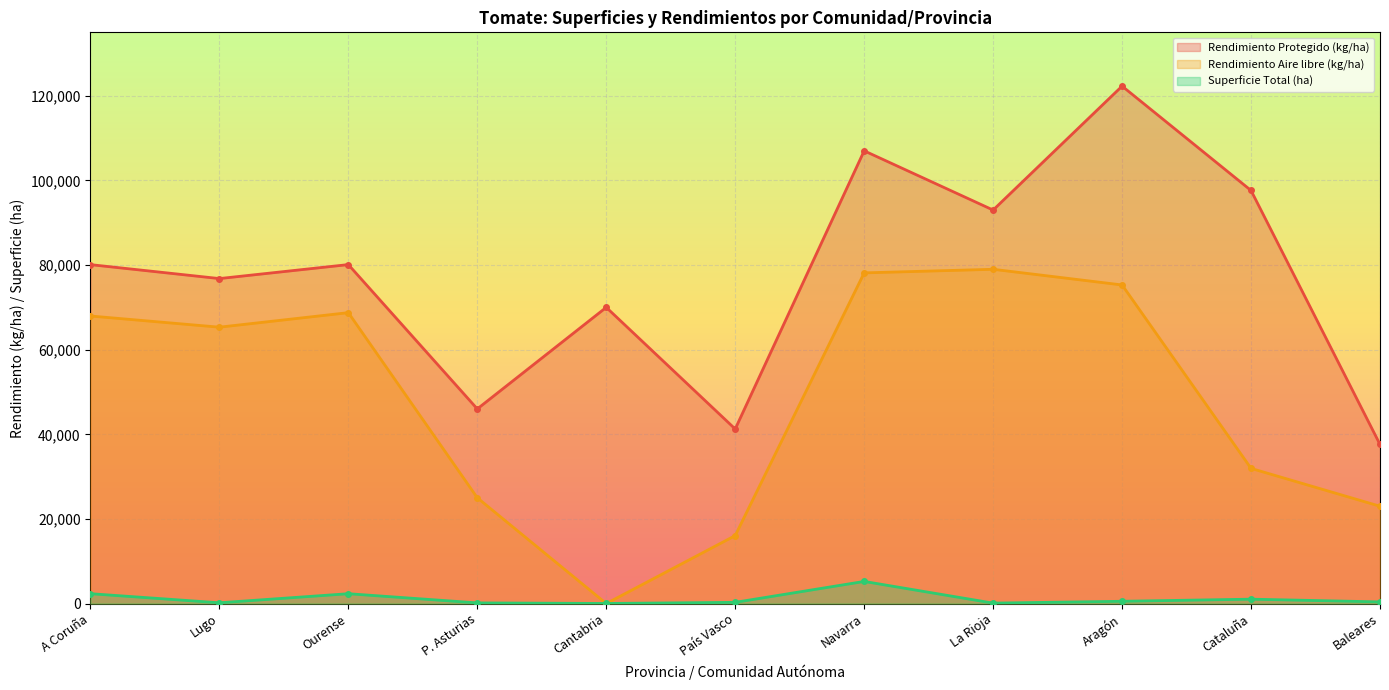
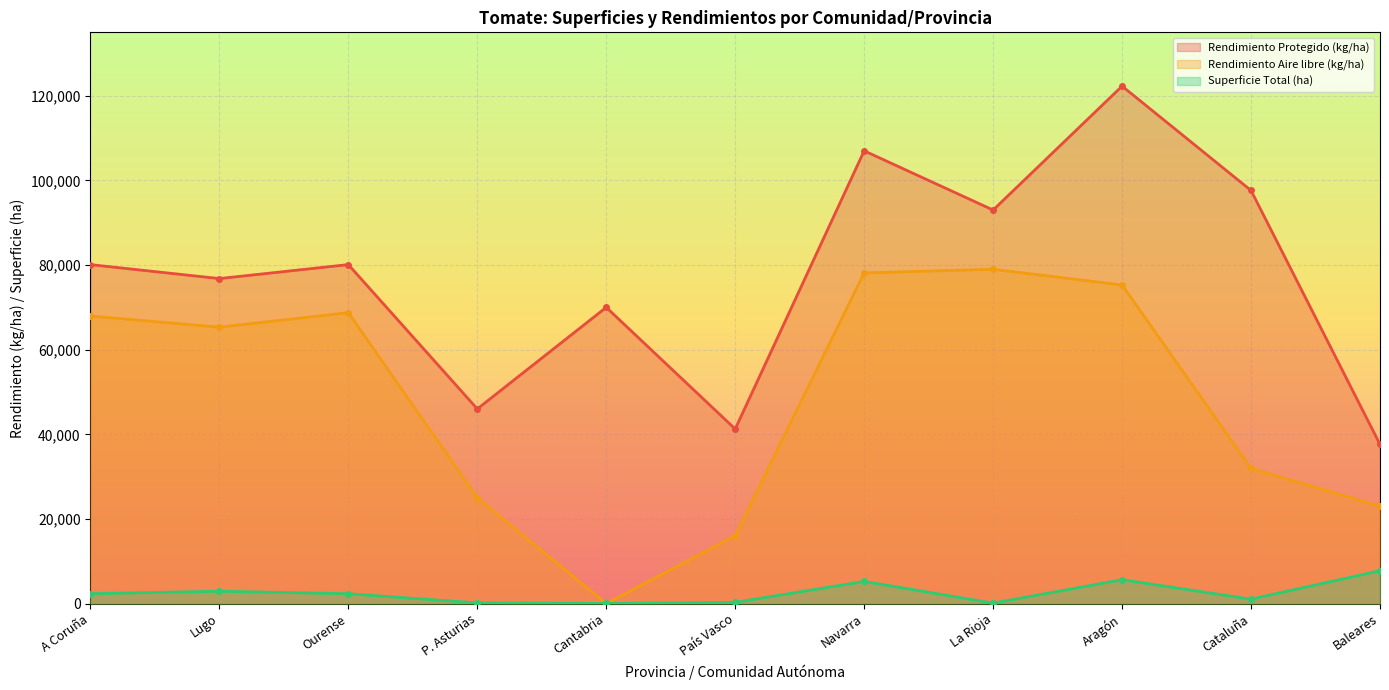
Superficie Total (ha), Lugo: 0 -> 3,000
Superficie Total (ha), Aragón: 1,000 -> 6,000
Superficie Total (ha), Baleares: 0 -> 8,000
